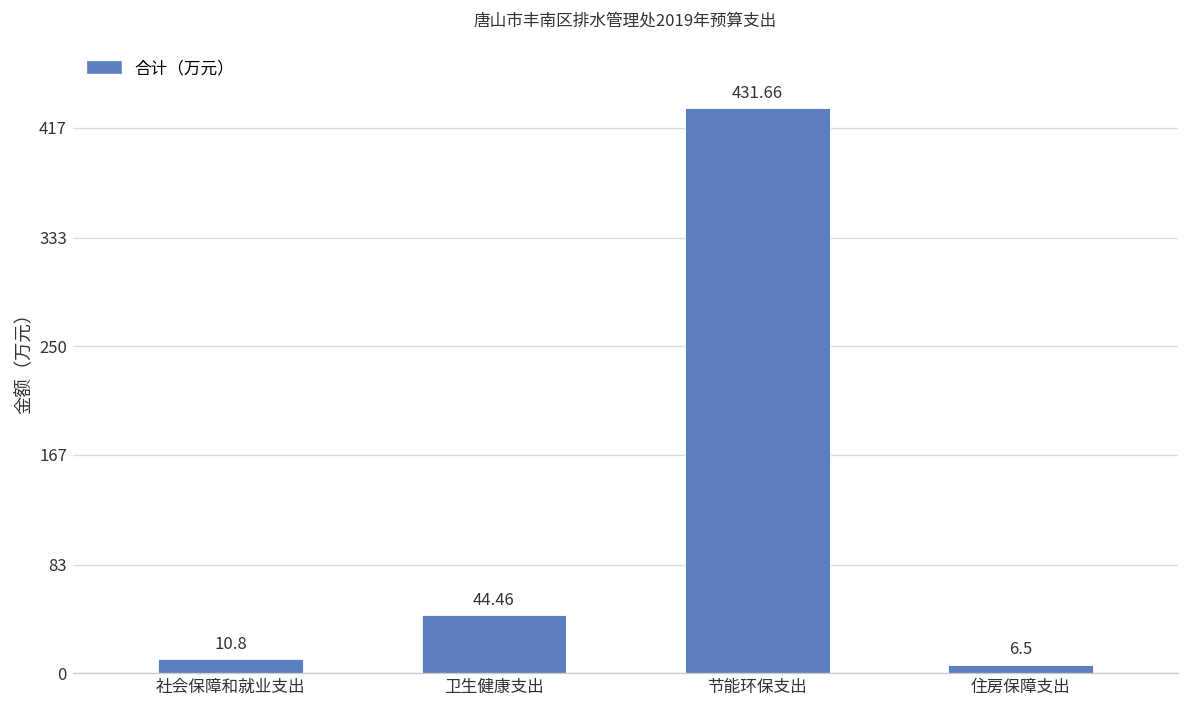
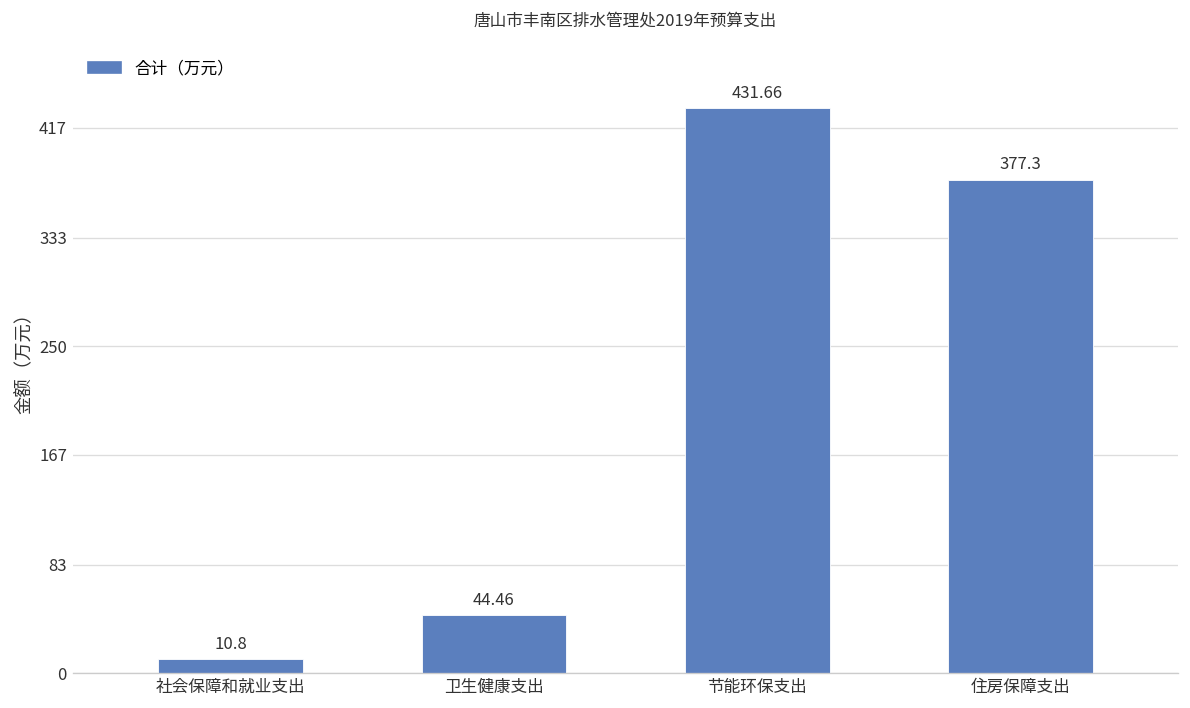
住房保障支出: 6.5 -> 377.3
